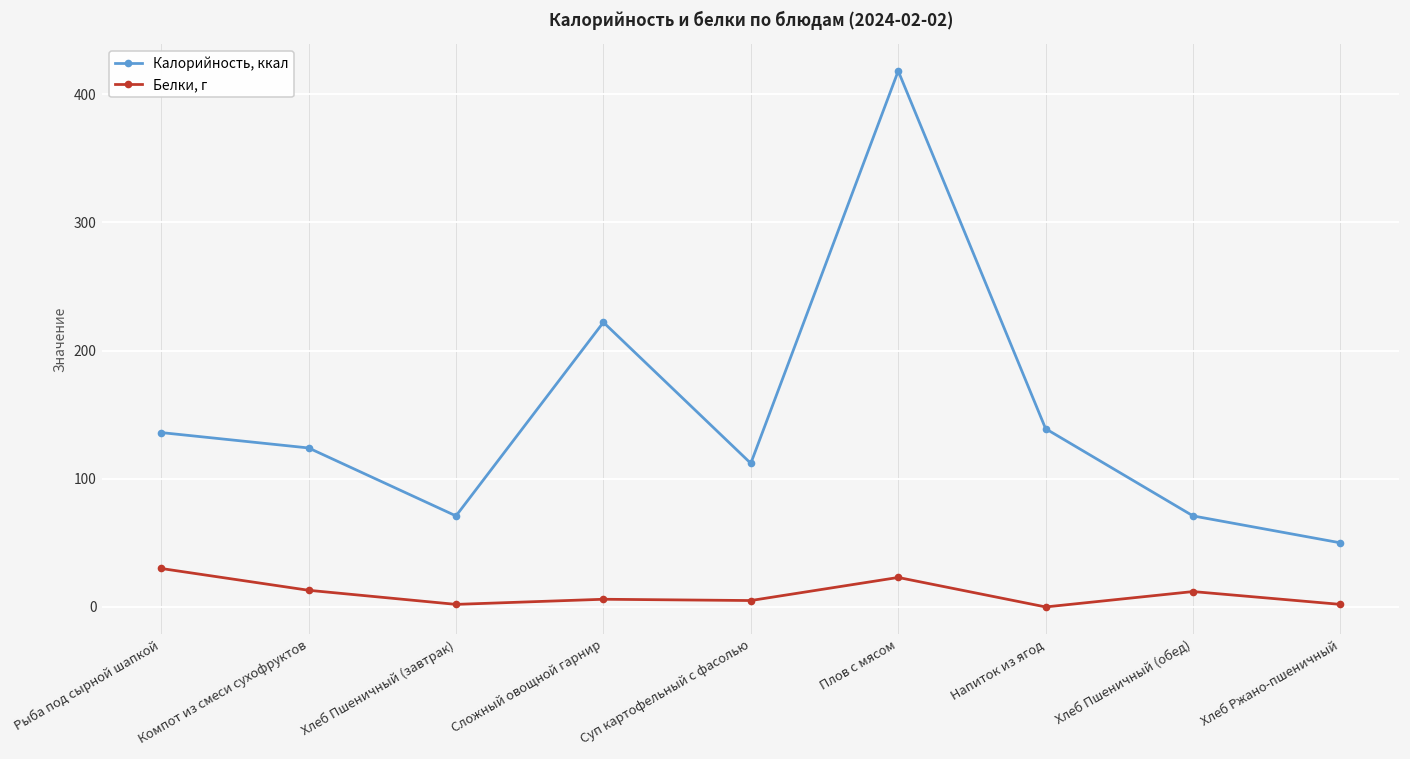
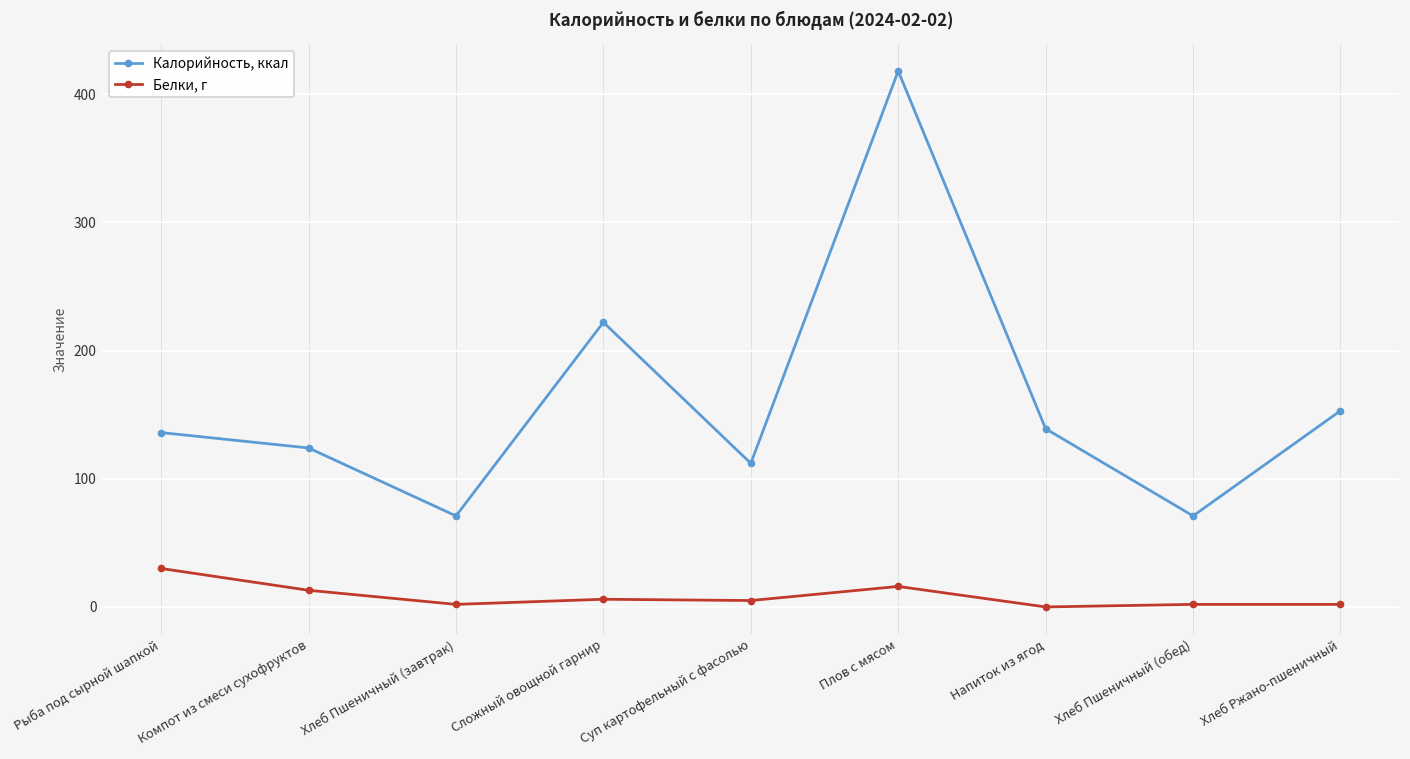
Белки, г, Плов с мясом: 23 -> 16
Белки, г, Хлеб Пшеничный (обед): 12 -> 2
Калорийность, ккал, Хлеб Ржано-пшеничный: 50 -> 153
